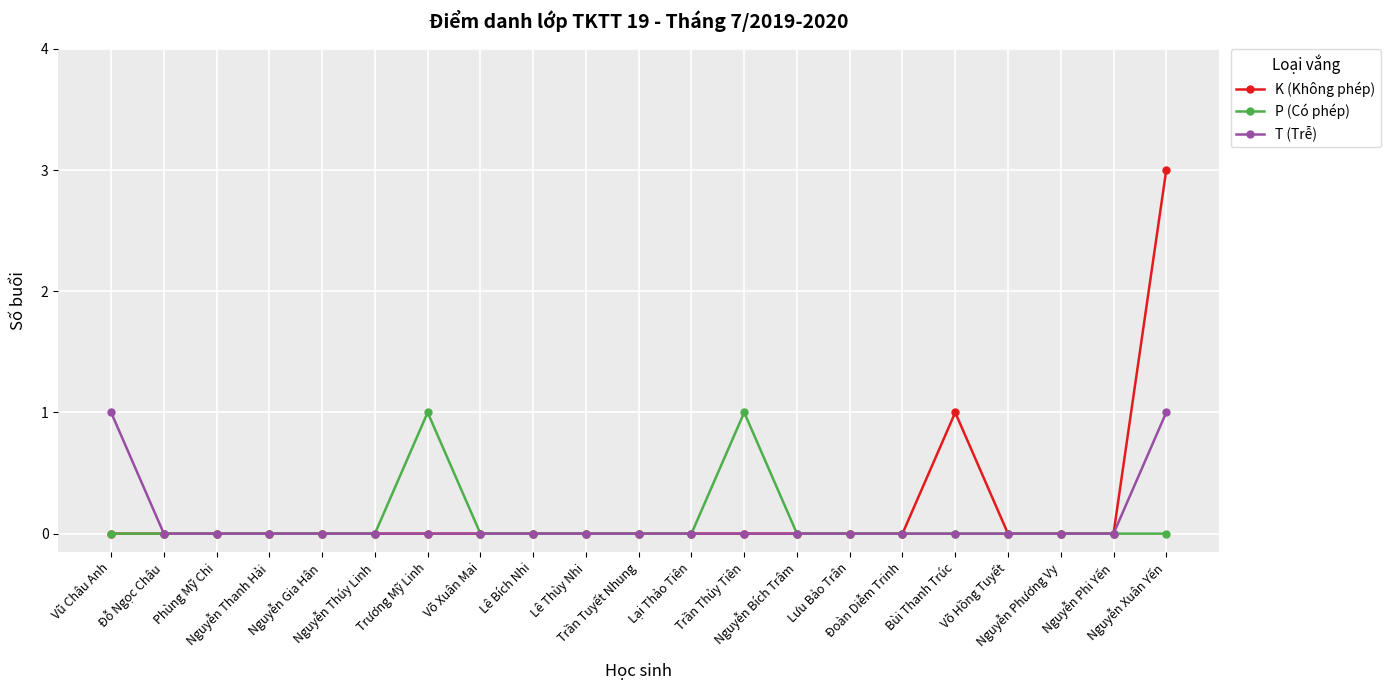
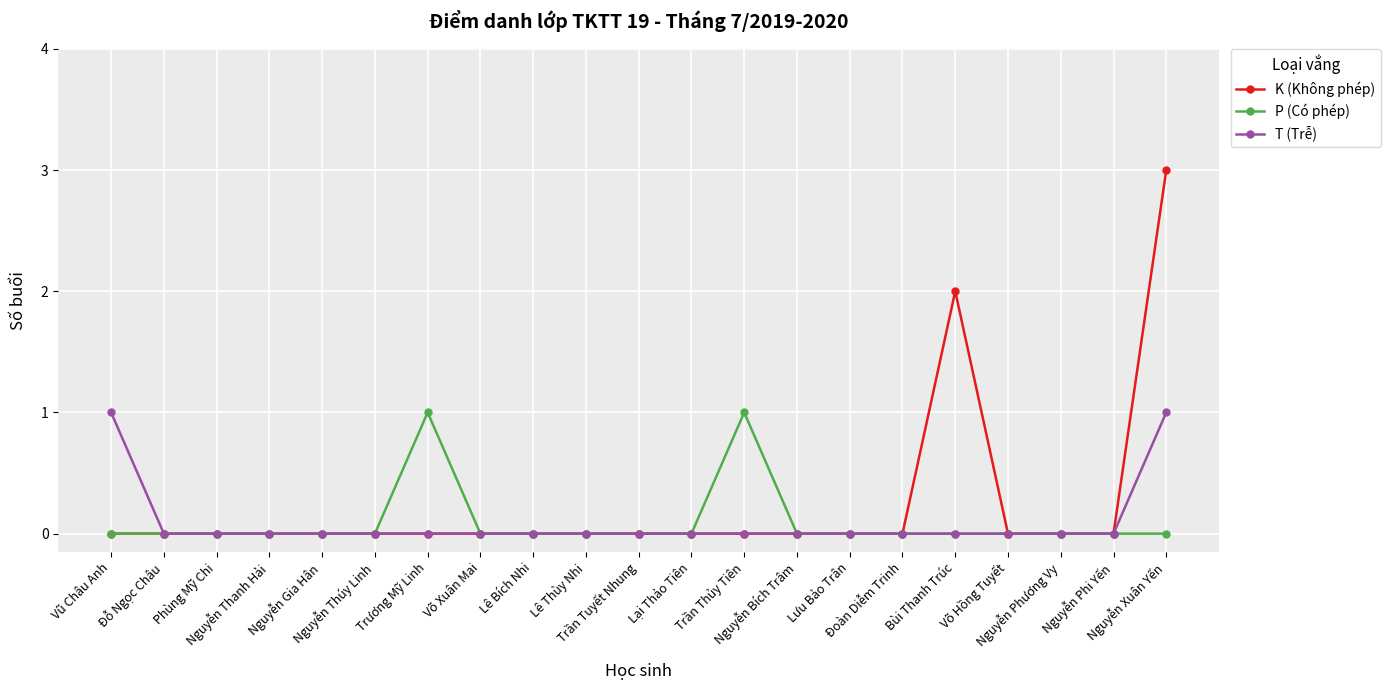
K (Không phép), Bùi Thanh Trúc: 1 -> 2
